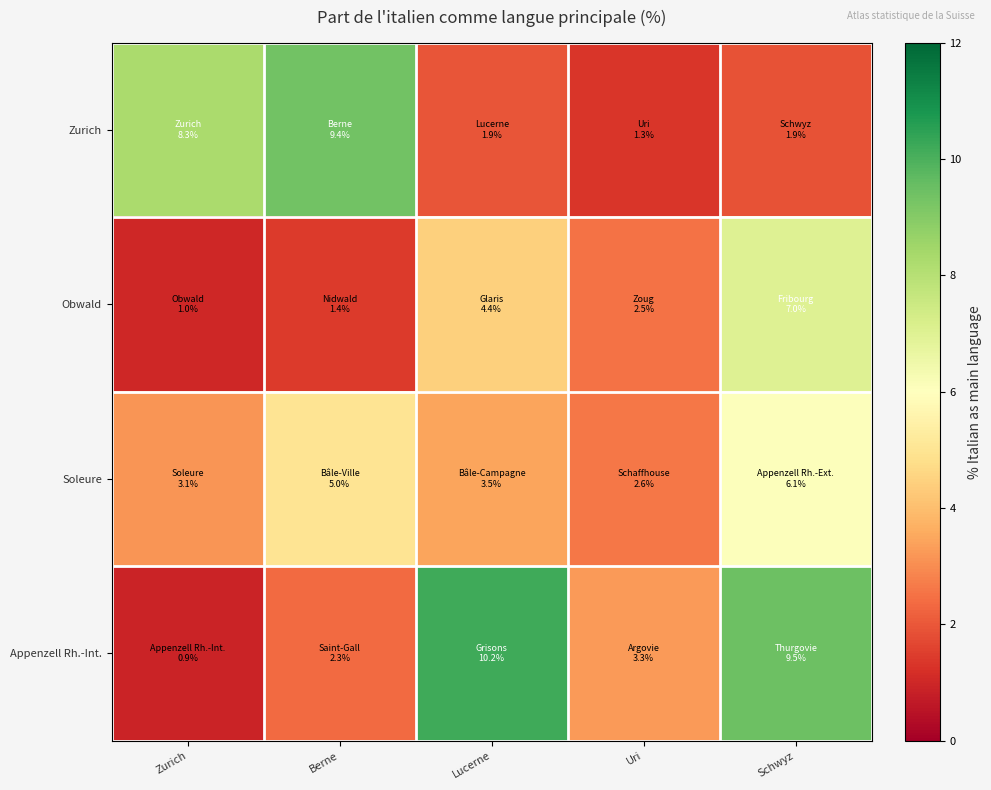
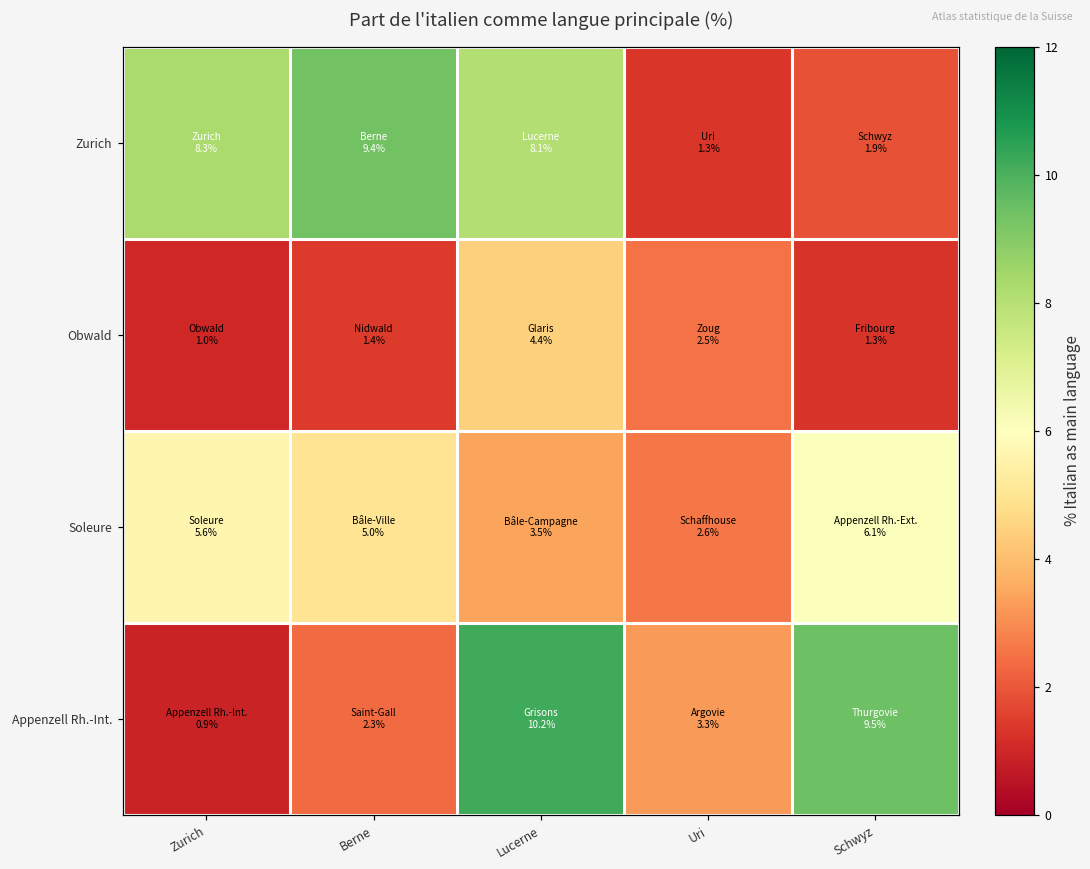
Zurich, Lucerne: 1.9% -> 8.1%
Obwald, Schwyz: 7.0% -> 1.3%
Soleure, Zurich: 3.1% -> 5.6%
